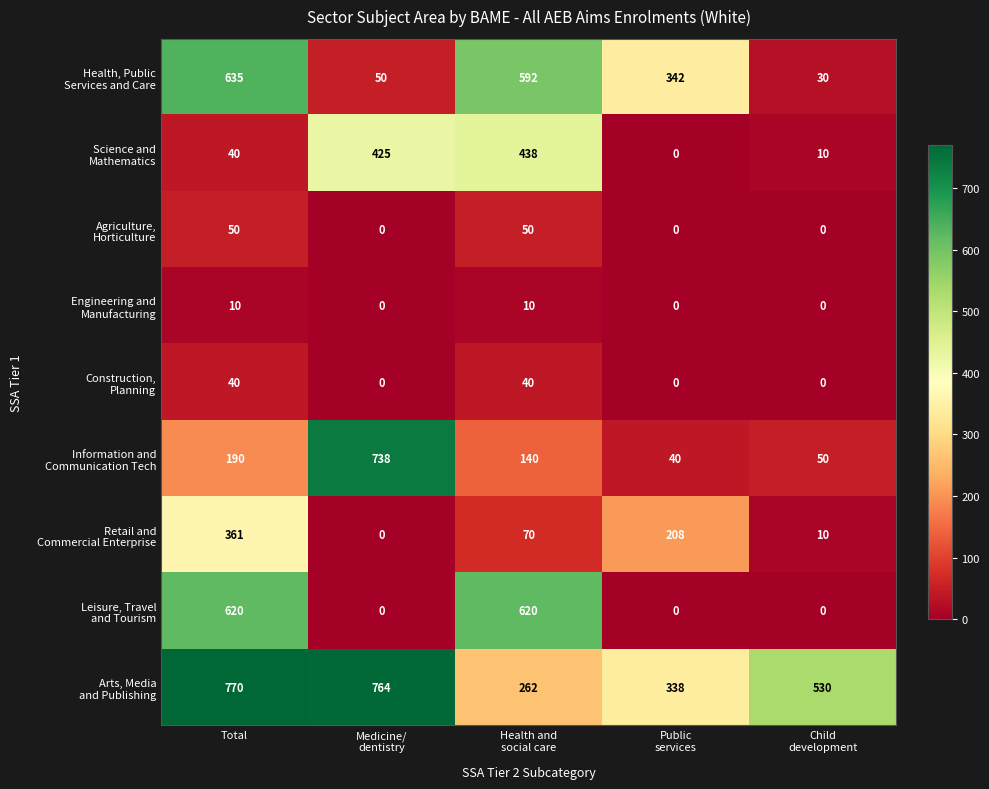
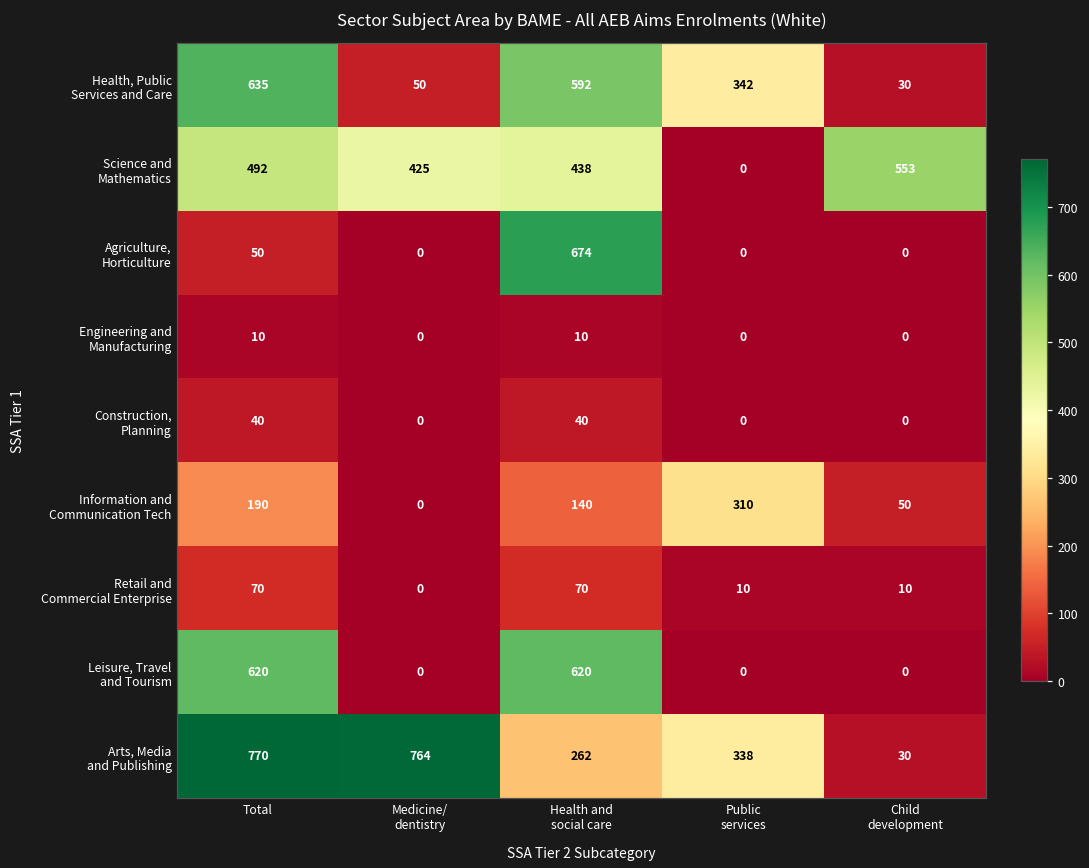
Science and Mathematics, Total: 40 -> 492
Science and Mathematics, Child development: 10 -> 553
Agriculture, Horticulture, Health and social care: 50 -> 674
Information and Communication Tech, Medicine/ dentistry: 738 -> 0
Information and Communication Tech, Public services: 40 -> 310
Retail and Commercial Enterprise, Total: 361 -> 70
Retail and Commercial Enterprise, Public services: 208 -> 10
Arts, Media and Publishing, Child development: 530 -> 30
